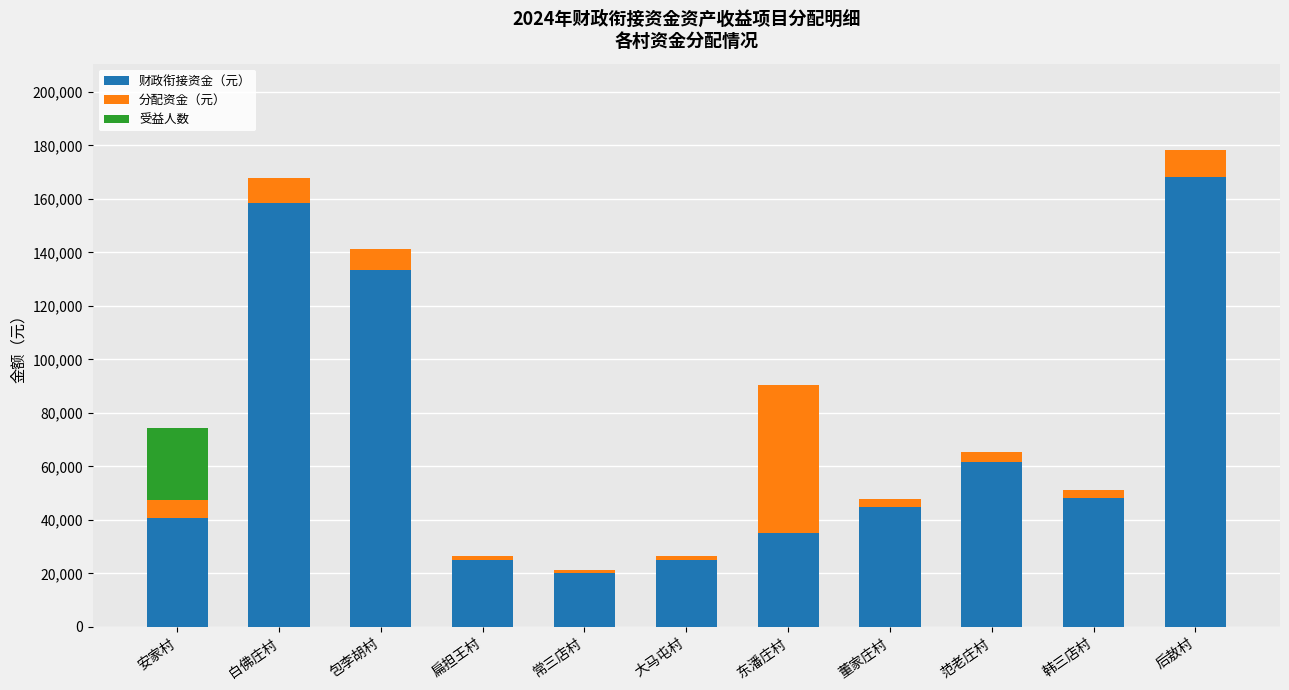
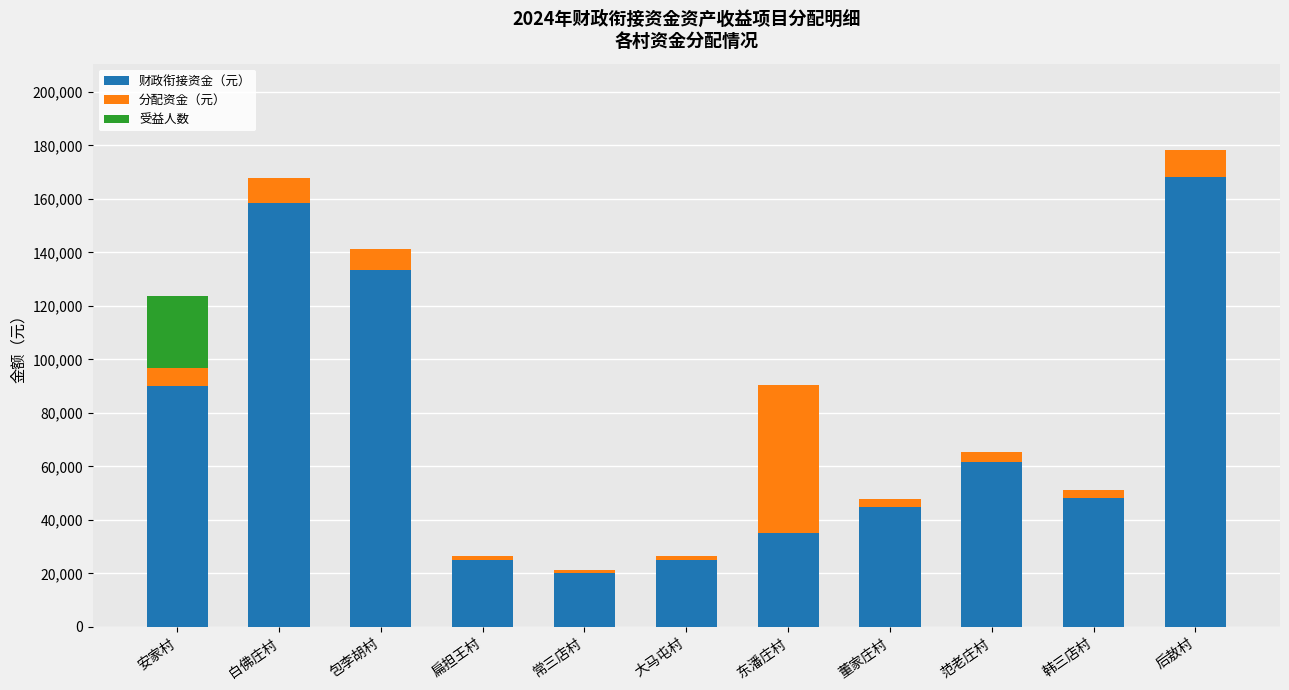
财政衔接资金（元）, 安家村: 41,000 -> 90,000
